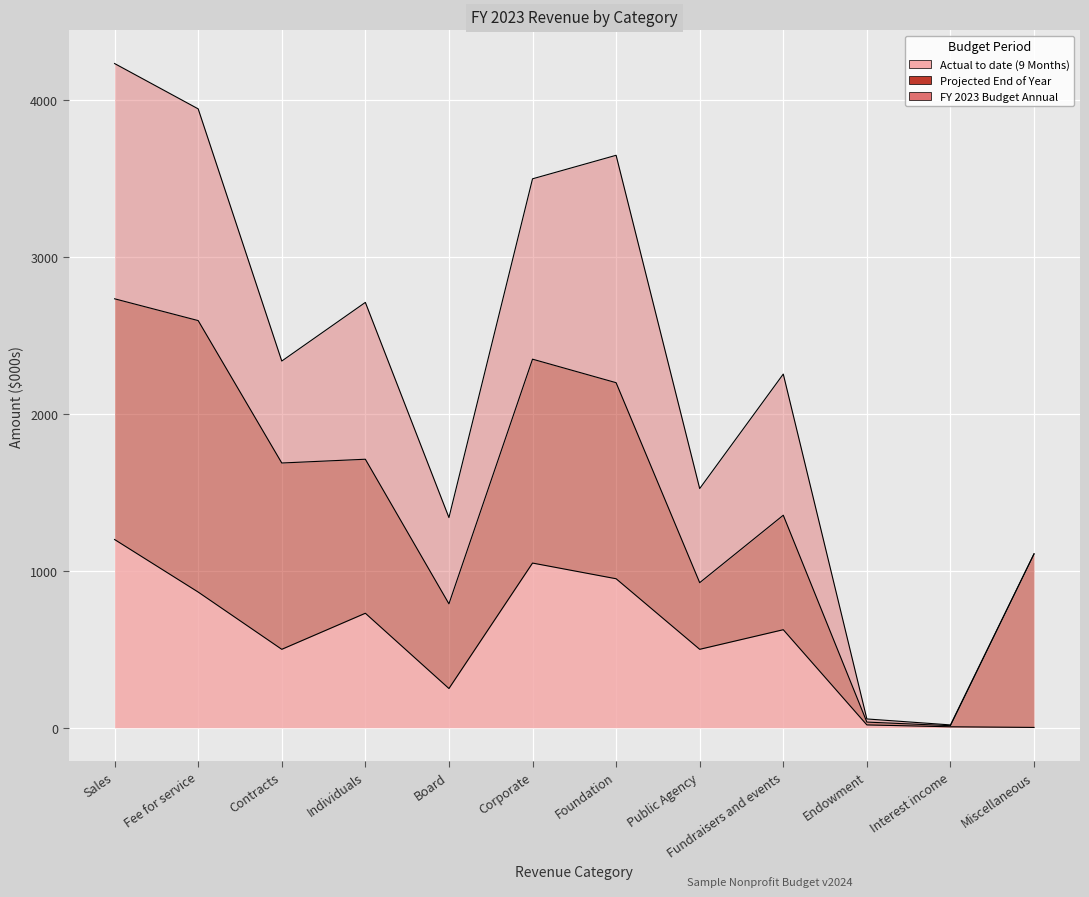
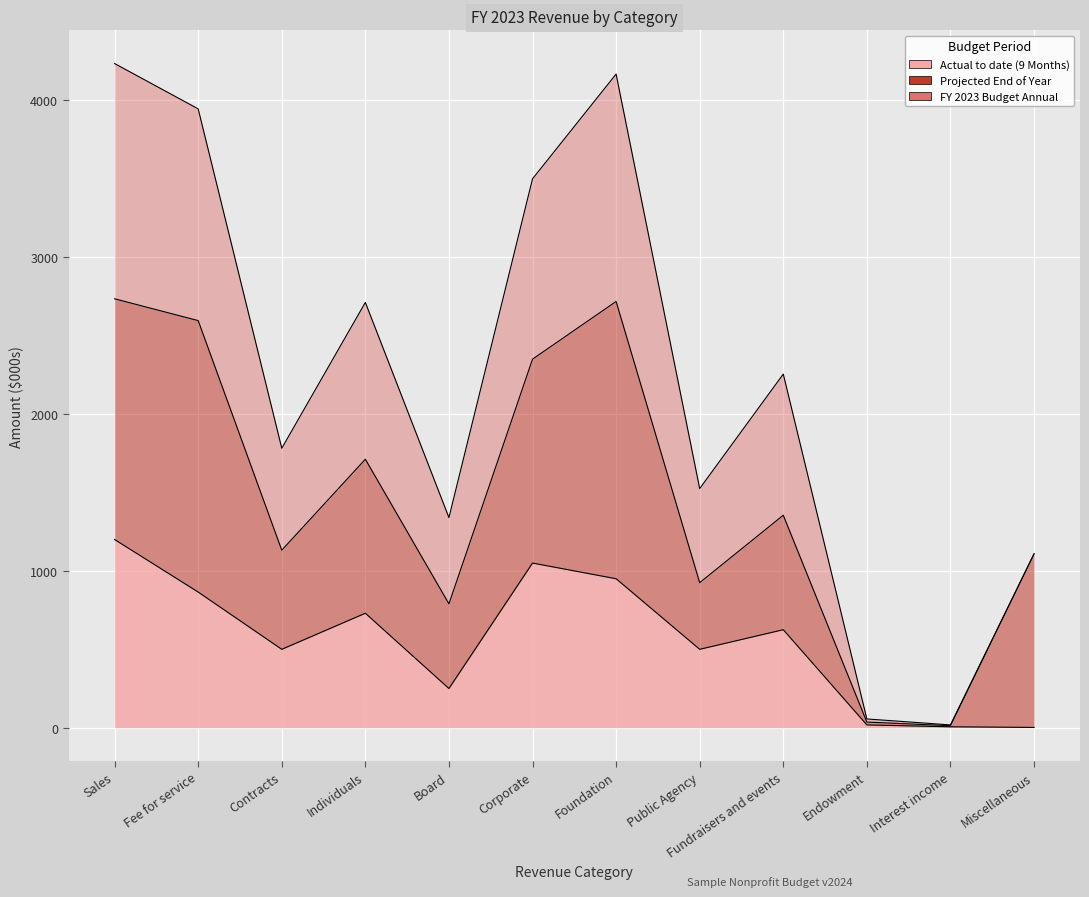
Projected End of Year, Contracts: 1190 -> 630
Projected End of Year, Foundation: 1250 -> 1770
